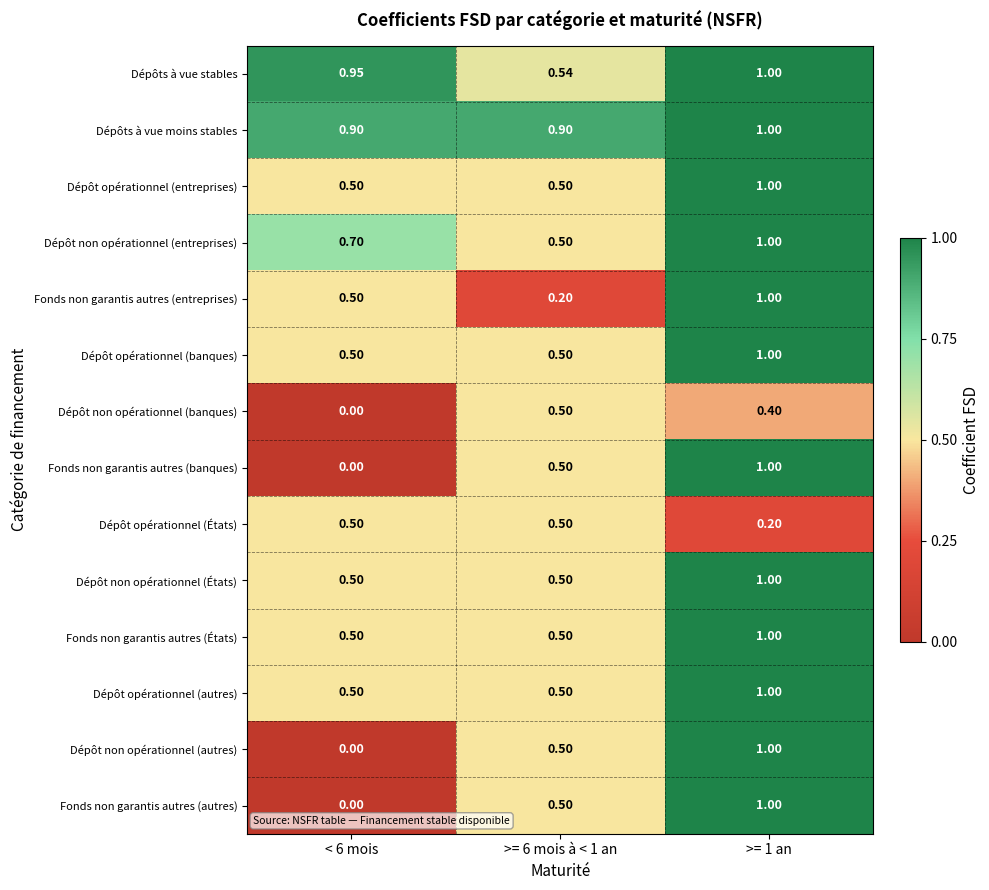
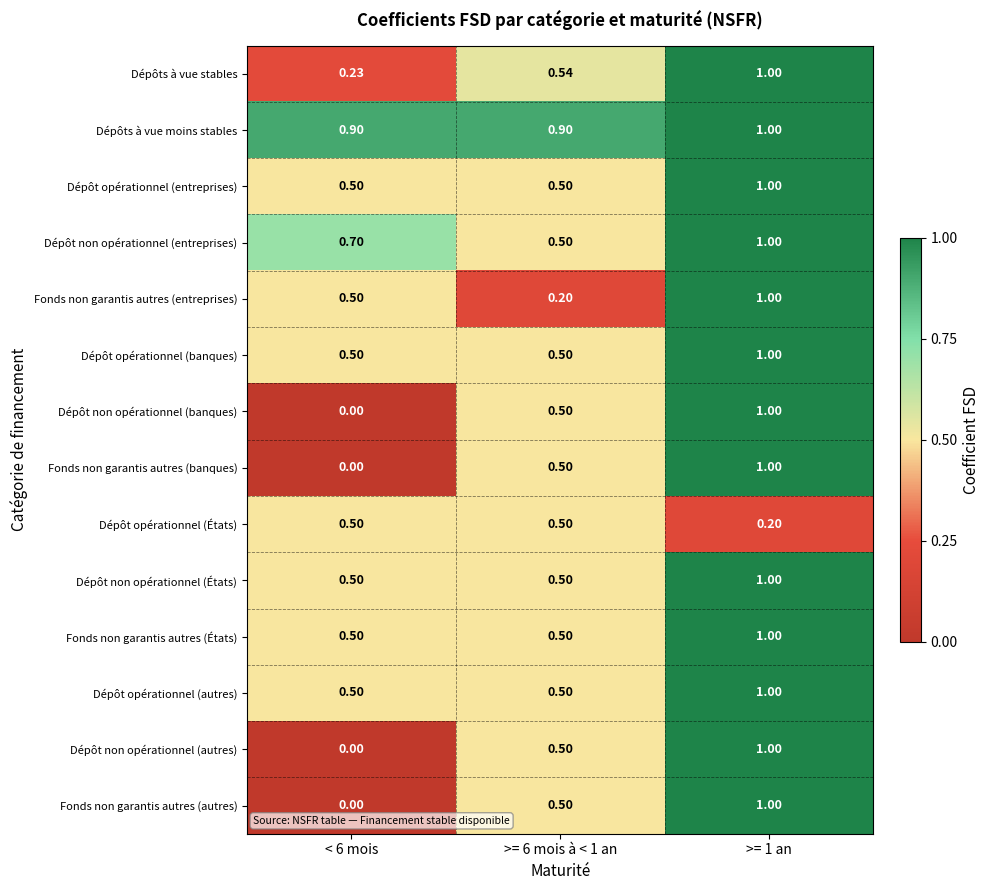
Dépôts à vue stables, < 6 mois: 0.95 -> 0.23
Dépôt non opérationnel (banques), >= 1 an: 0.40 -> 1.00
